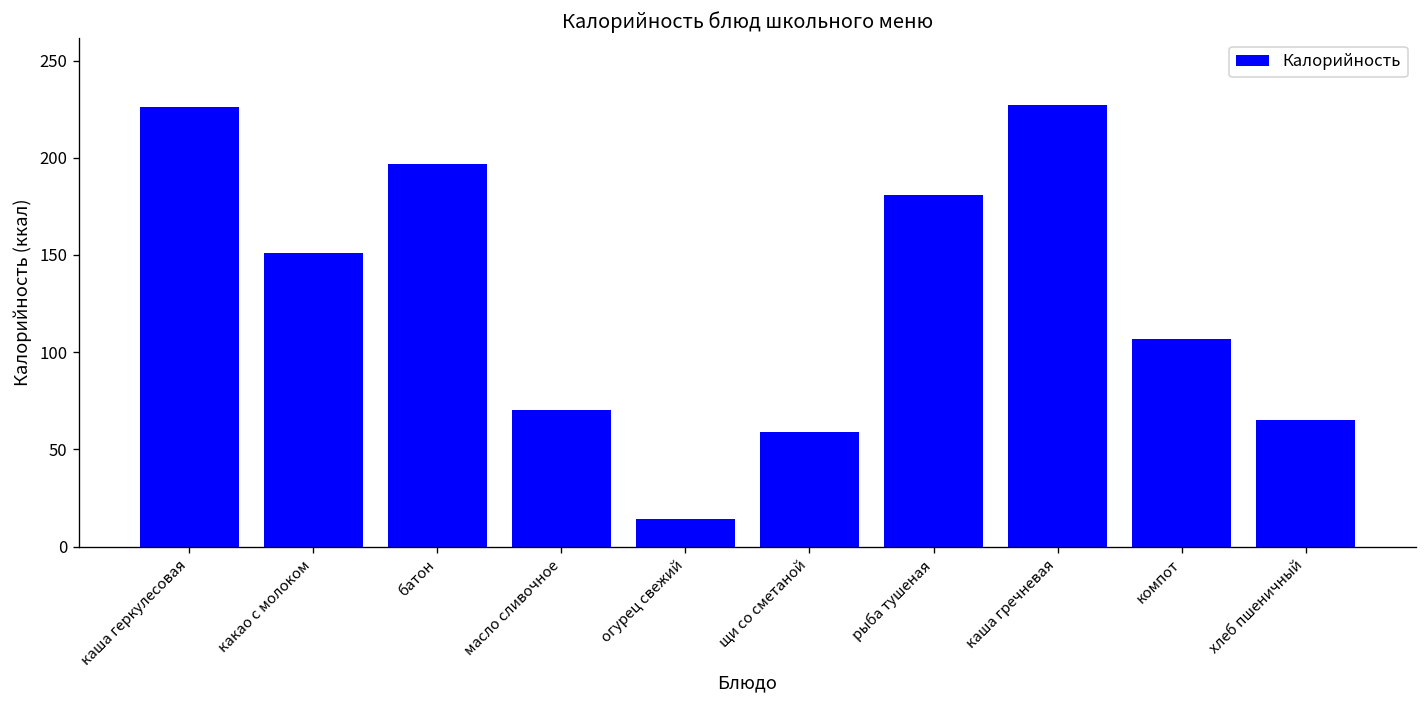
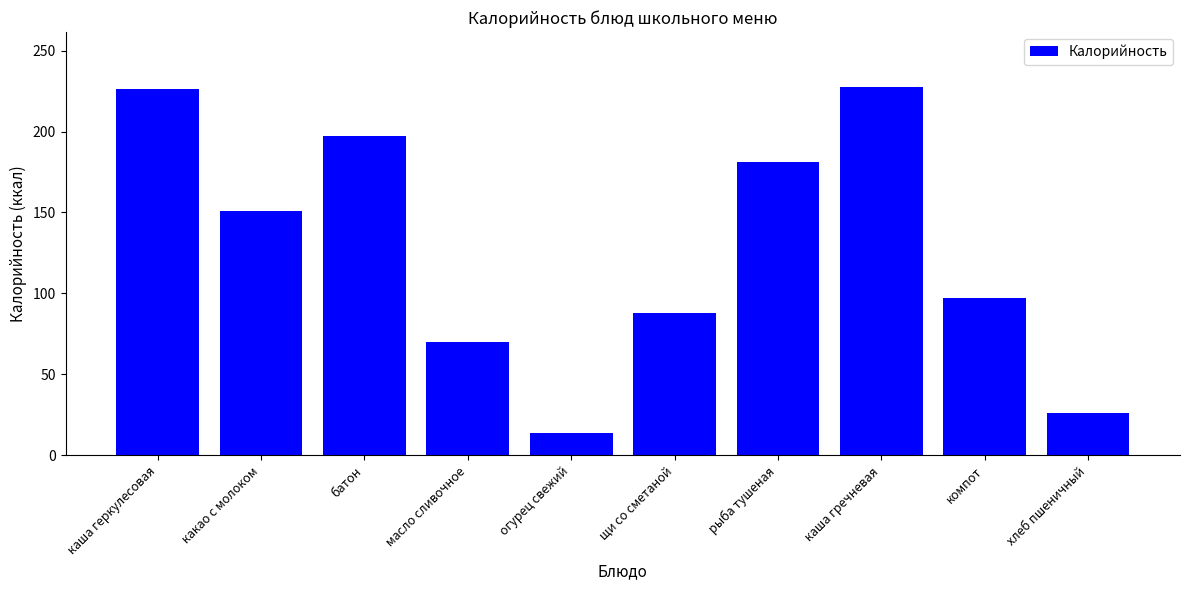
щи со сметаной: 59 -> 88
компот: 107 -> 97
хлеб пшеничный: 65 -> 26
